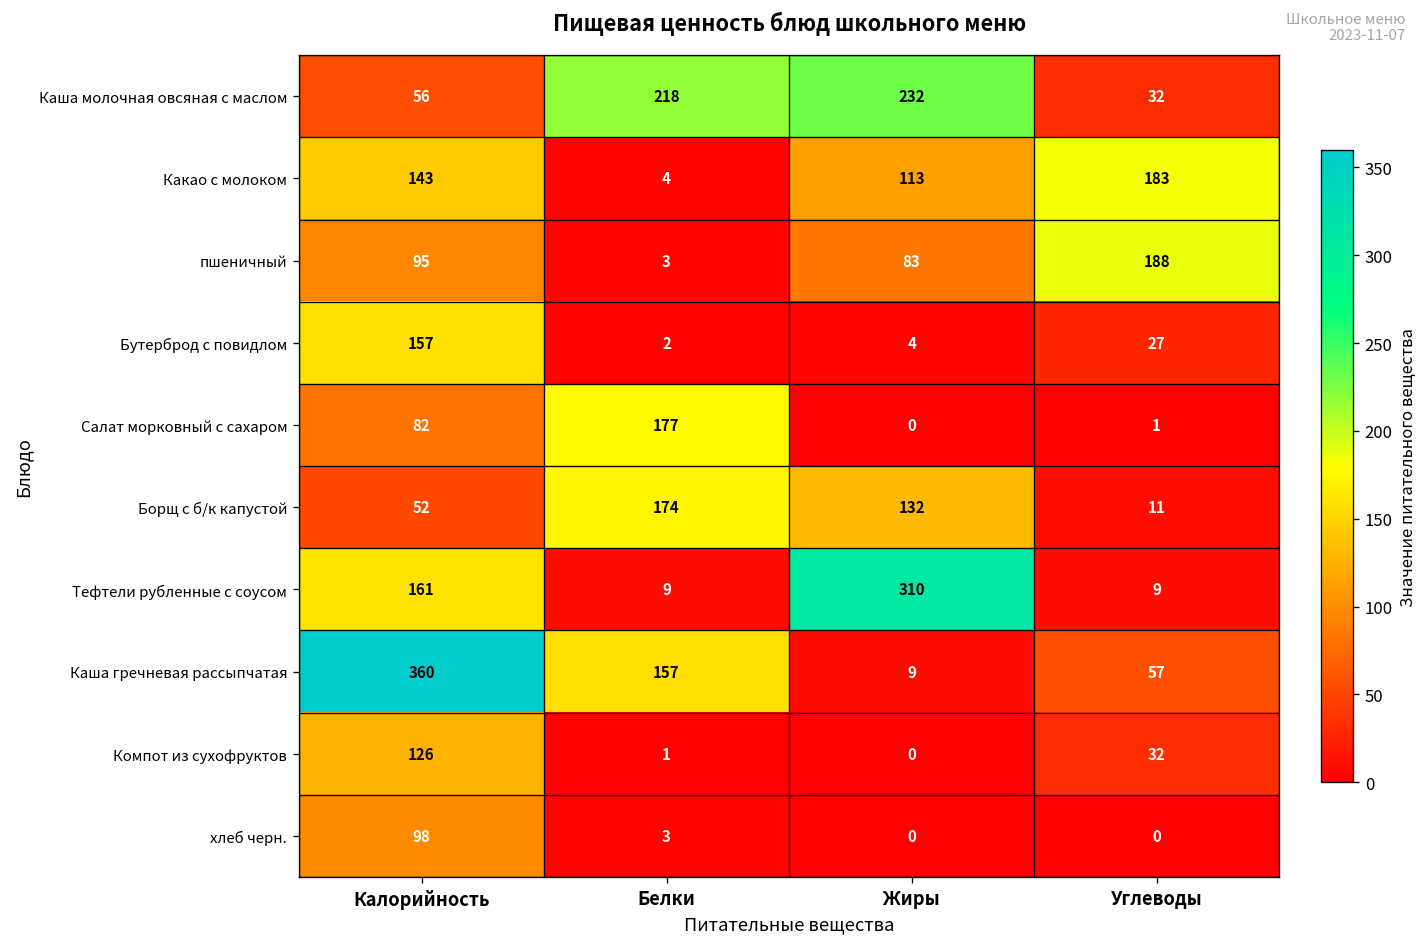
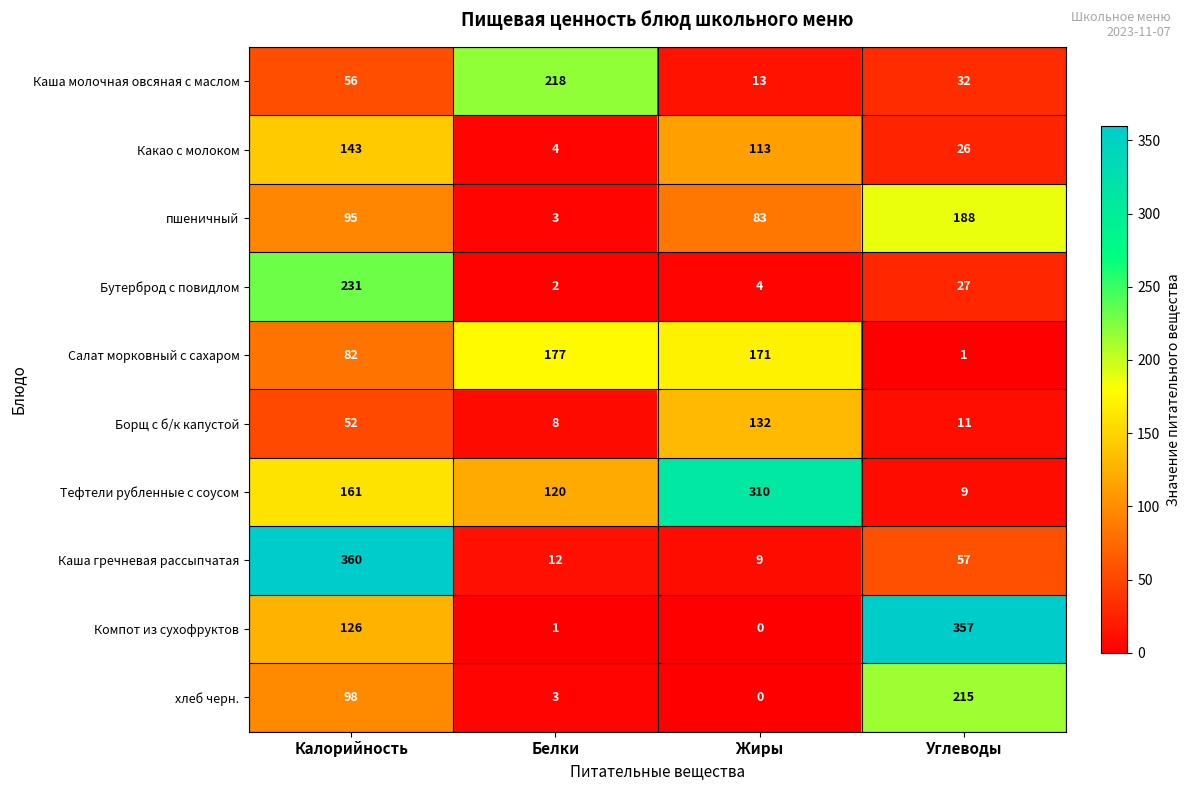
Каша молочная овсяная с маслом, Жиры: 232 -> 13
Какао с молоком, Углеводы: 183 -> 26
Бутерброд с повидлом, Калорийность: 157 -> 231
Салат морковный с сахаром, Жиры: 0 -> 171
Борщ с б/к капустой, Белки: 174 -> 8
Тефтели рубленные с соусом, Белки: 9 -> 120
Каша гречневая рассыпчатая, Белки: 157 -> 12
Компот из сухофруктов, Углеводы: 32 -> 357
хлеб черн., Углеводы: 0 -> 215
